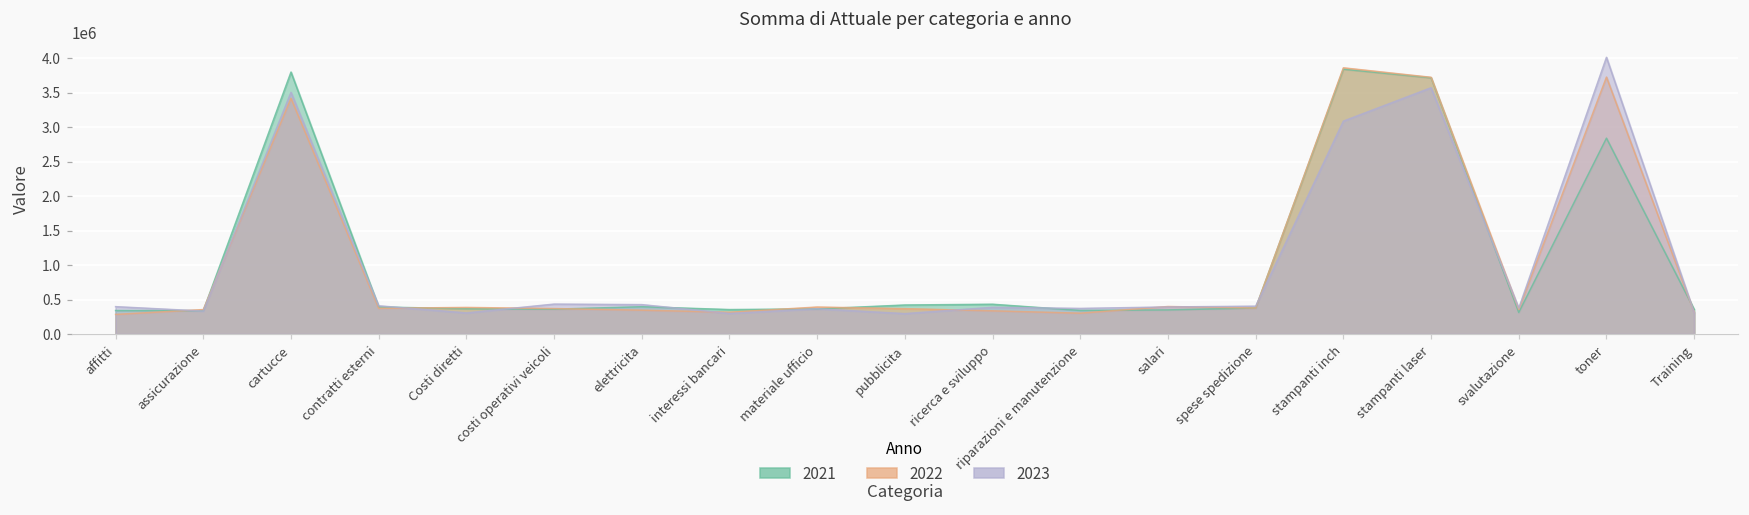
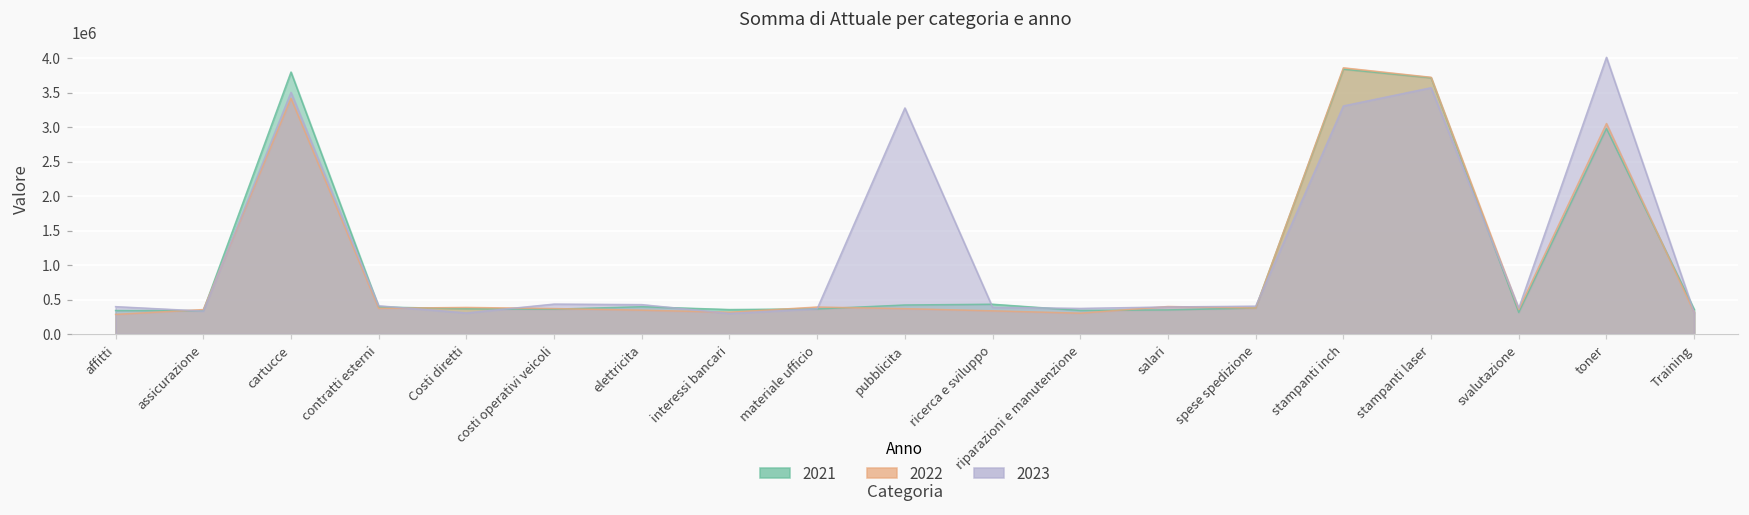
2023, pubblicita: 300000 -> 3300000
2023, stampanti inch: 3100000 -> 3300000
2021, toner: 2800000 -> 3000000
2022, toner: 3700000 -> 3100000
